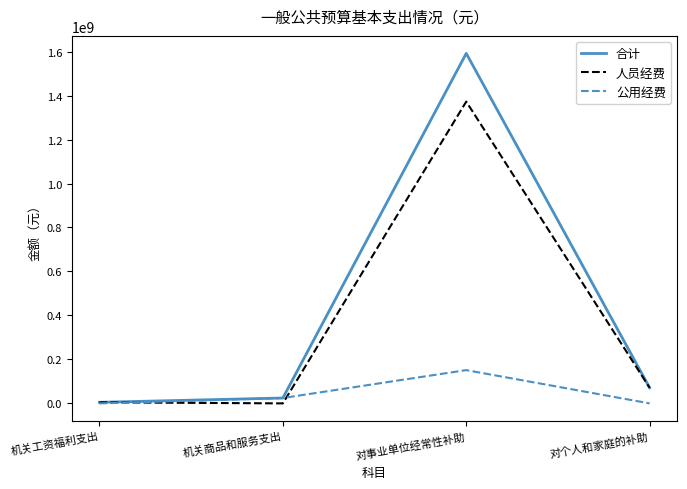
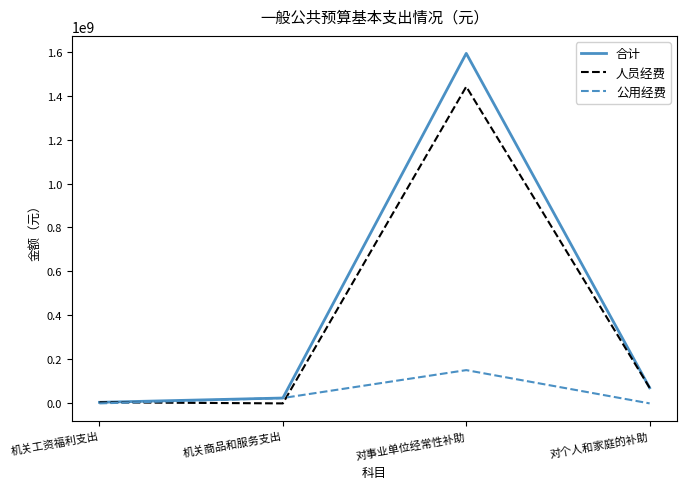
人员经费, 对事业单位经常性补助: 1370000000 -> 1440000000
